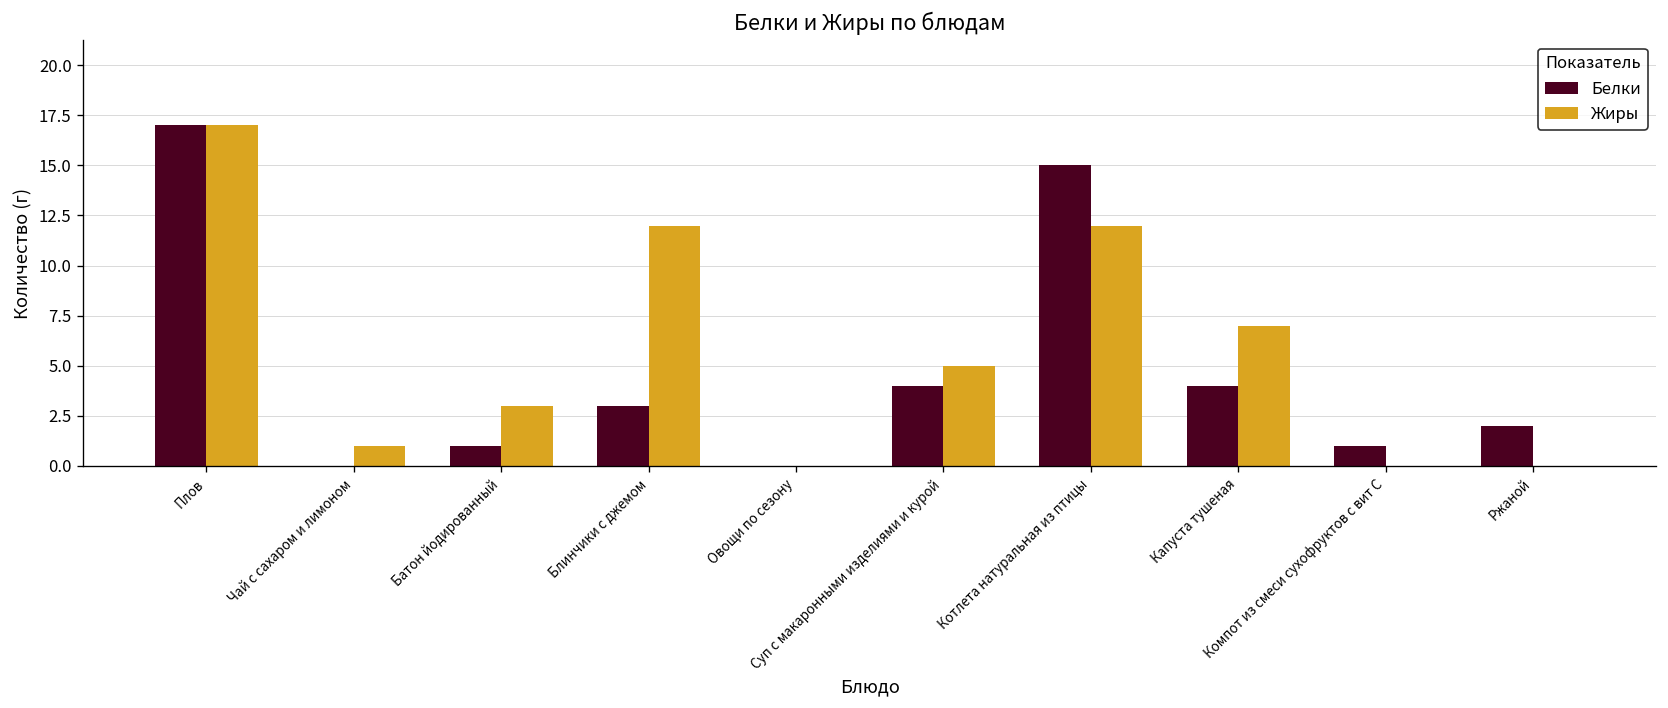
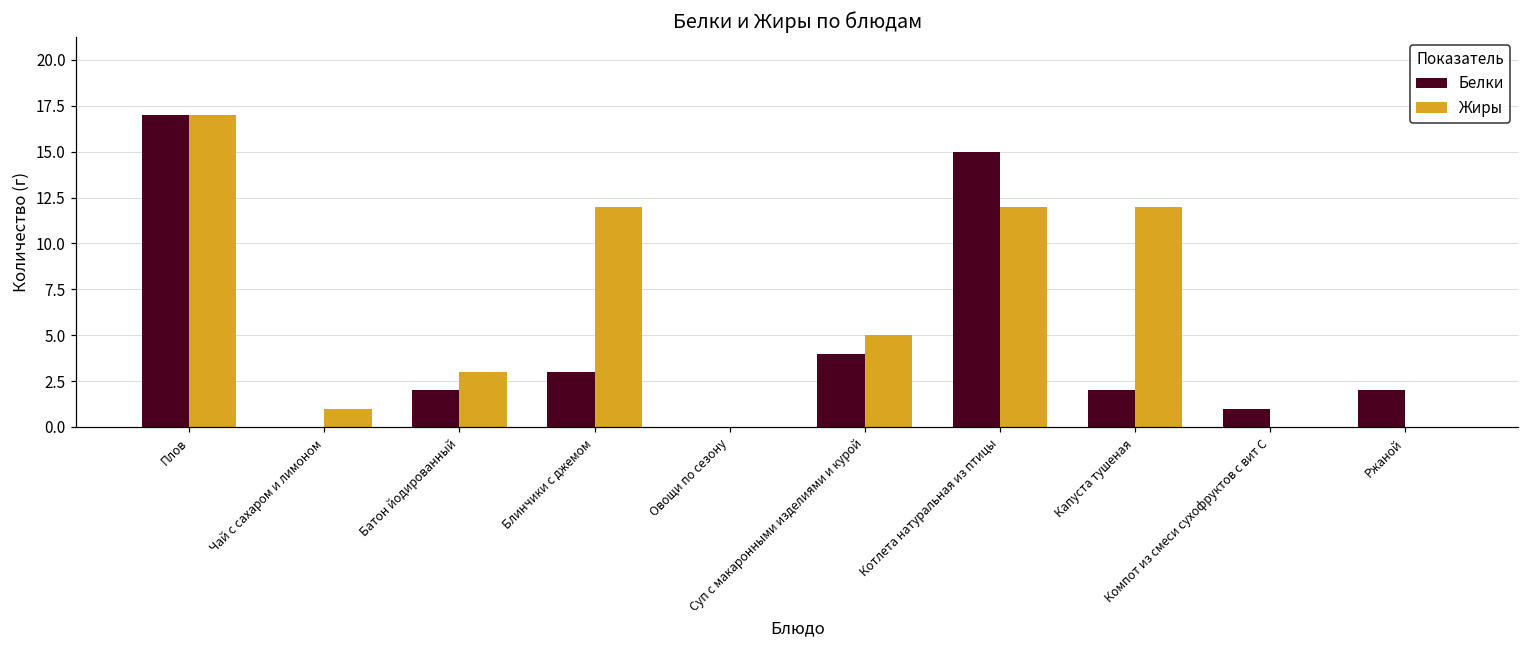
Белки, Батон йодированный: 1 -> 2
Белки, Капуста тушеная: 4 -> 2
Жиры, Капуста тушеная: 7 -> 12
